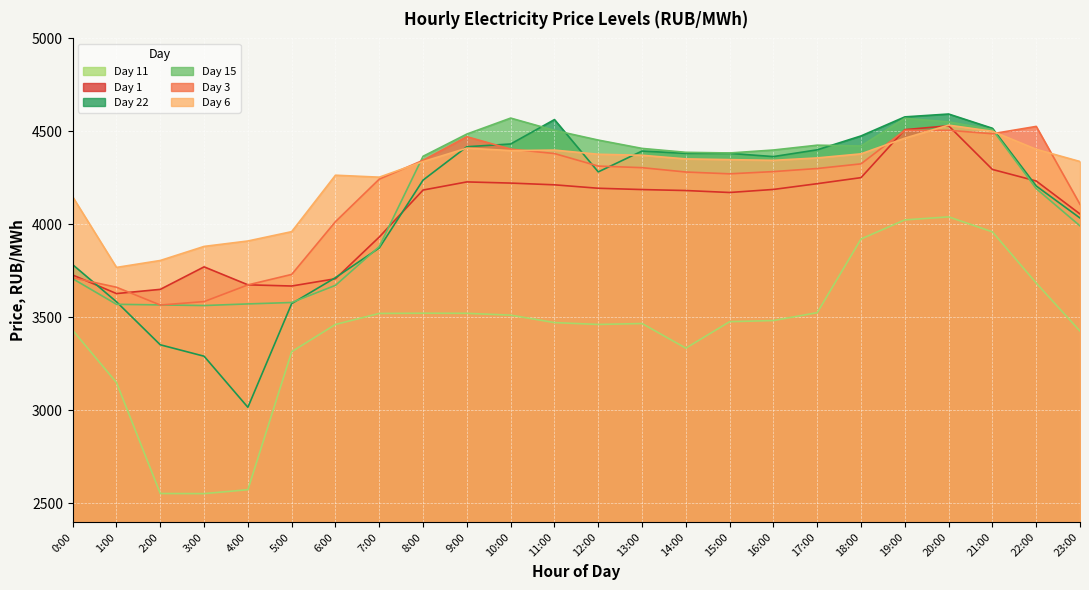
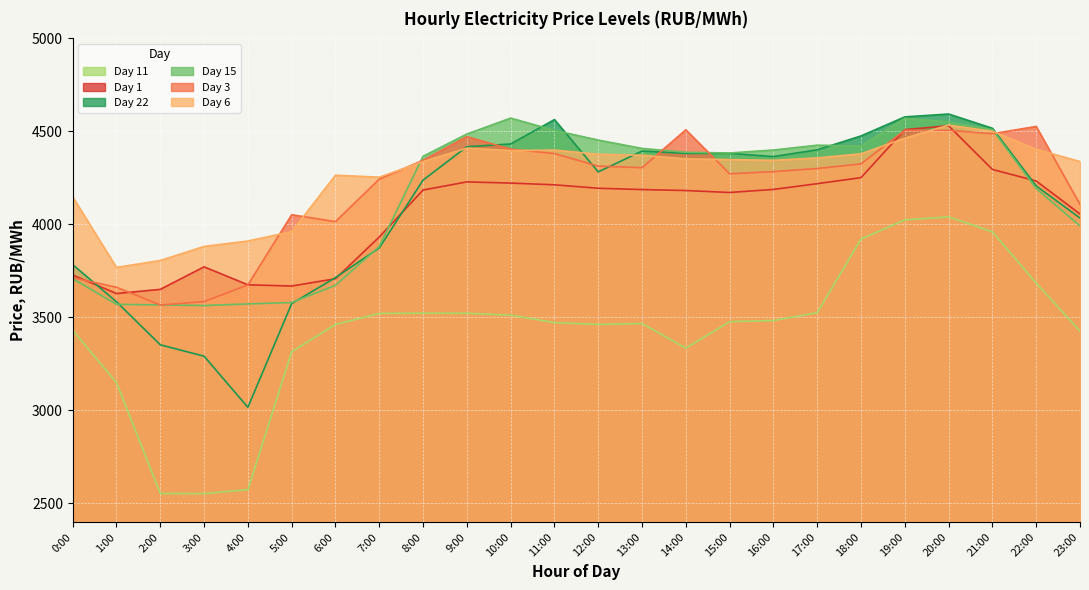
Day 3, 5:00: 3730 -> 4050
Day 3, 14:00: 4280 -> 4510
